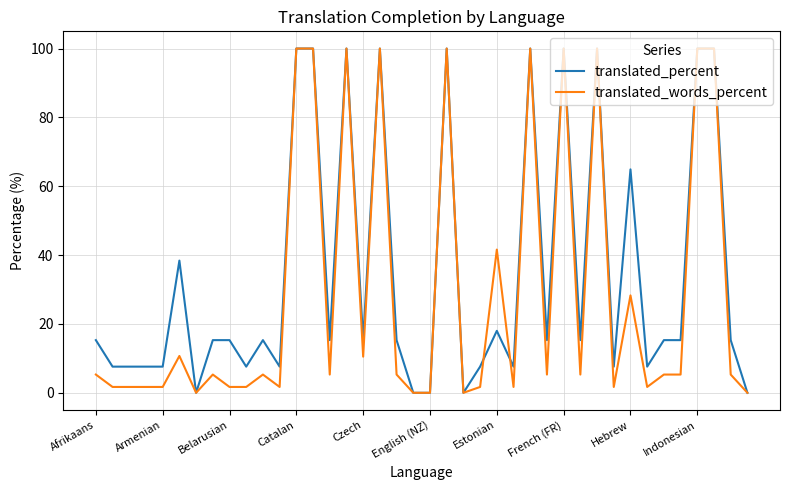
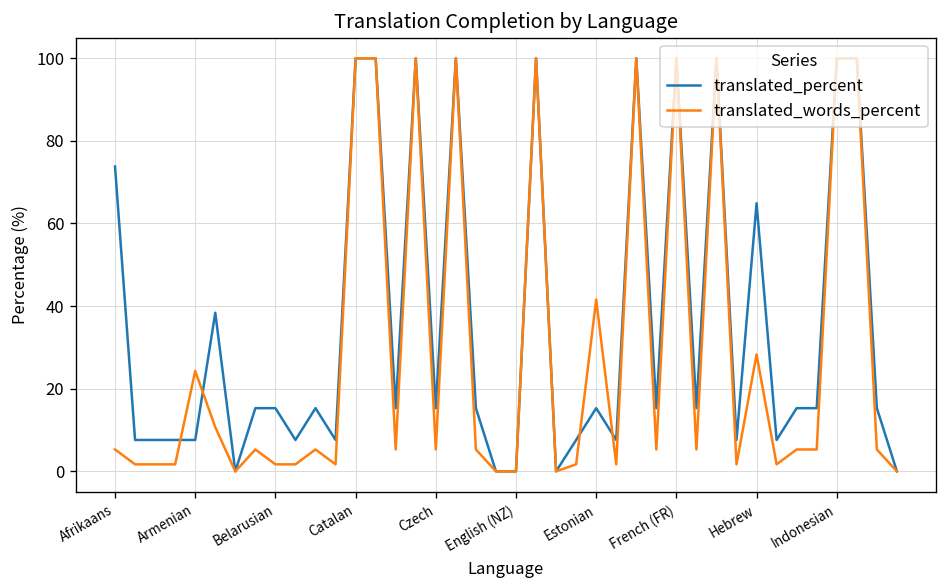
translated_percent, Afrikaans: 15 -> 74
translated_words_percent, Armenian: 2 -> 24
translated_words_percent, Czech: 11 -> 5
translated_percent, Estonian: 18 -> 15
